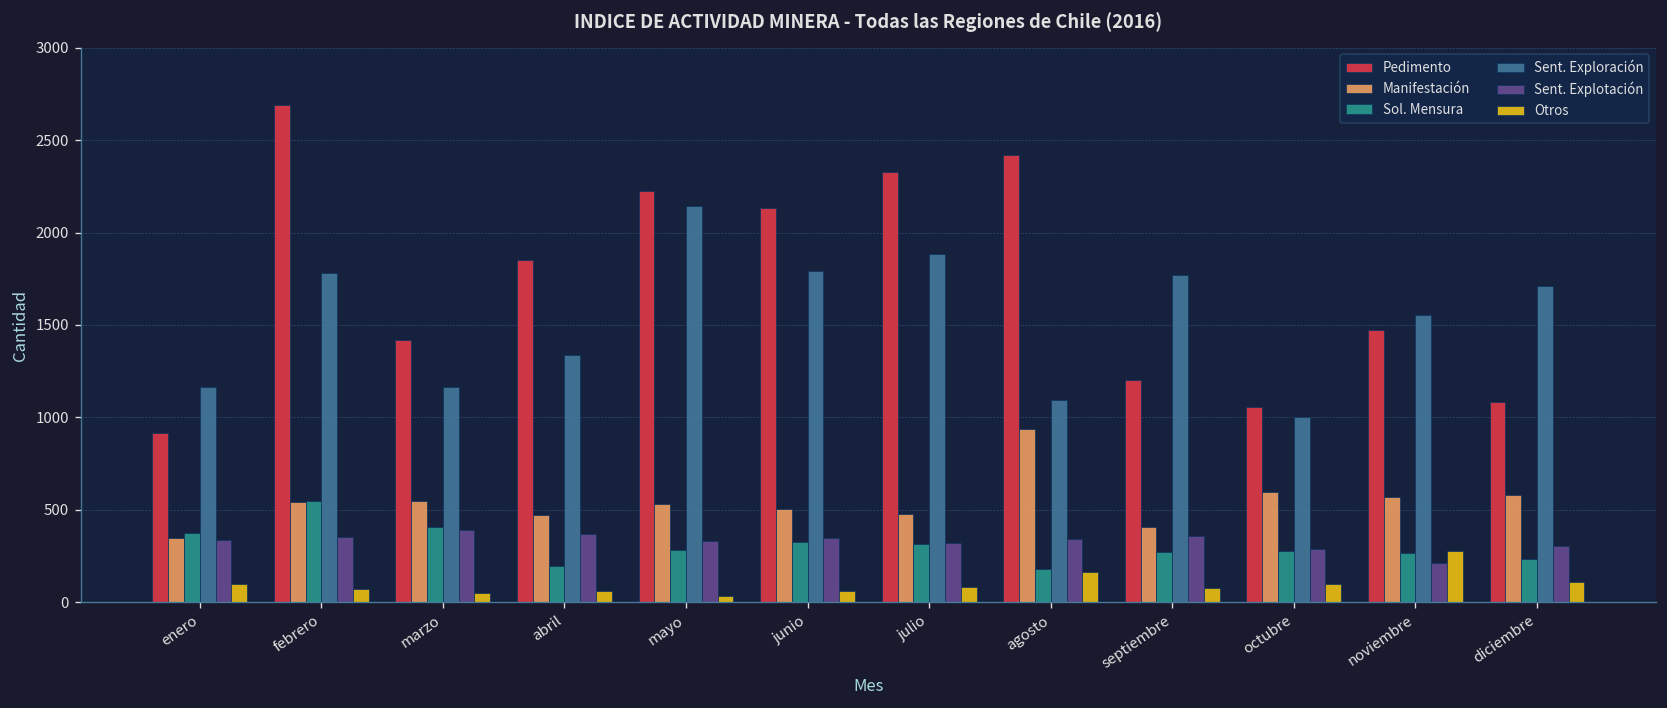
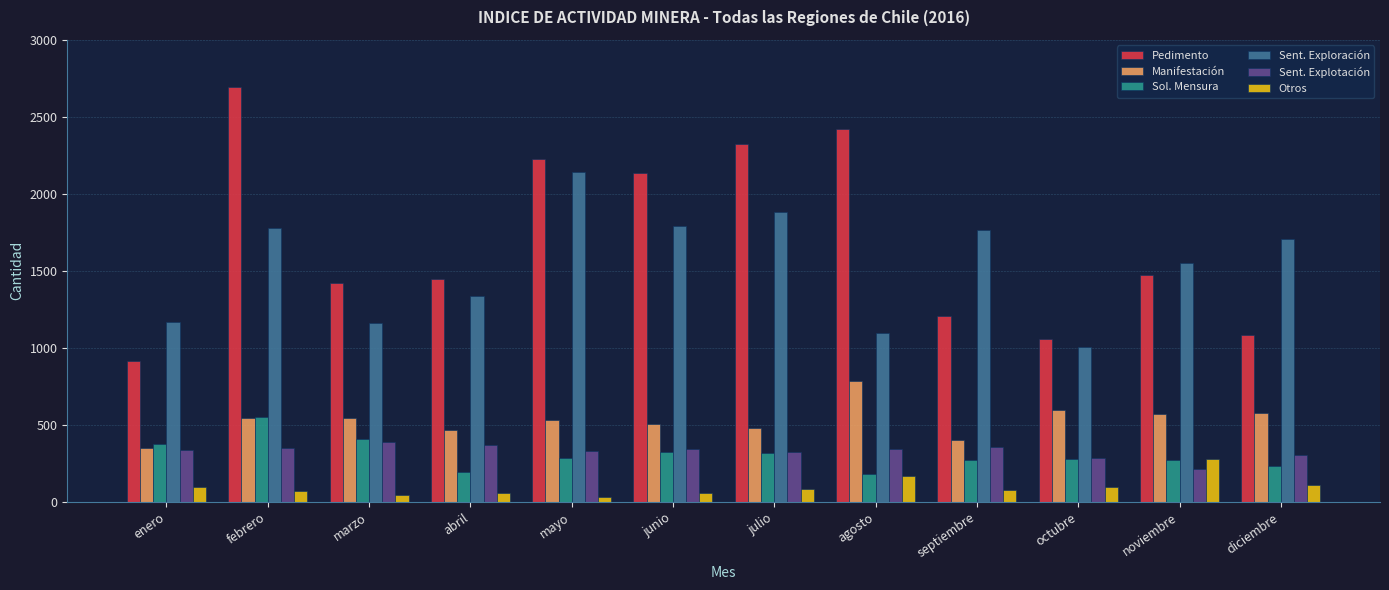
Pedimento, abril: 1850 -> 1450
Manifestación, agosto: 940 -> 780
